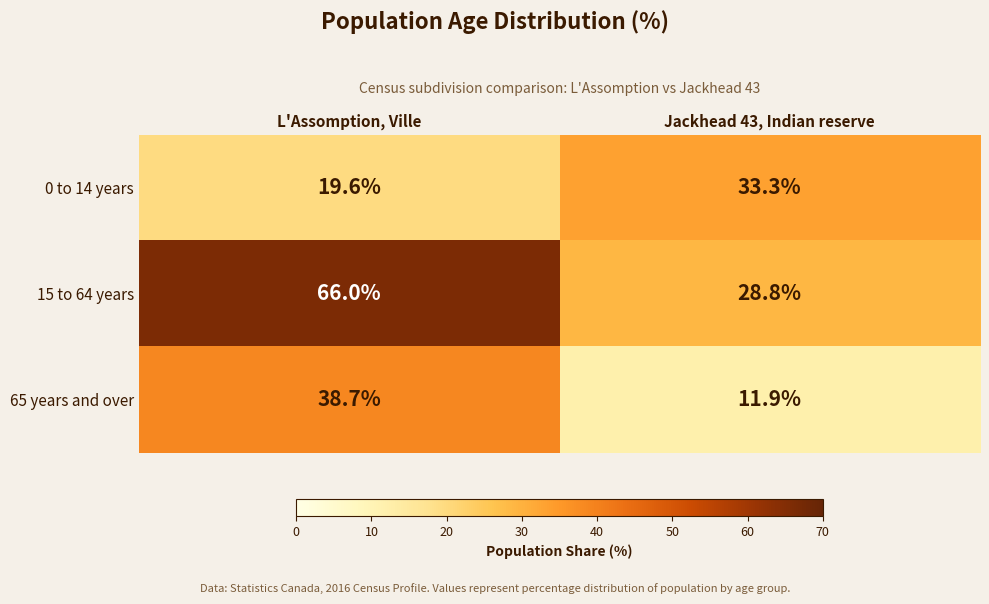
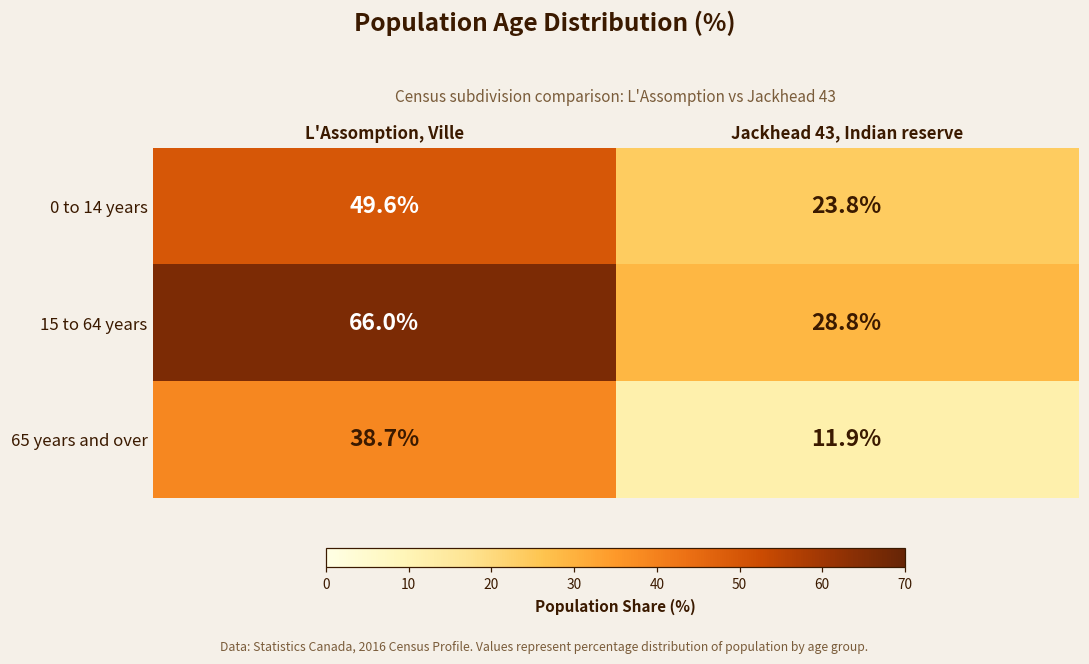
0 to 14 years, L'Assomption, Ville: 19.6% -> 49.6%
0 to 14 years, Jackhead 43, Indian reserve: 33.3% -> 23.8%
